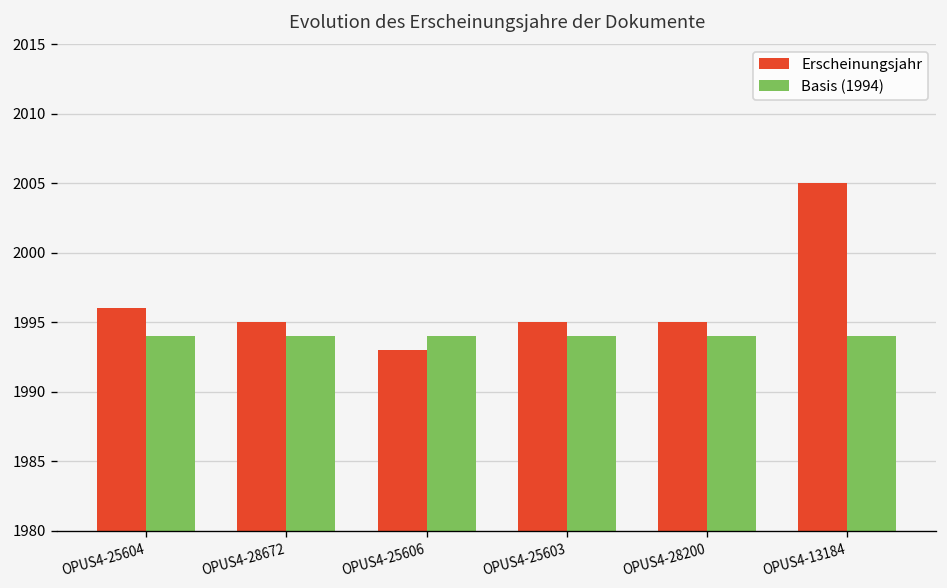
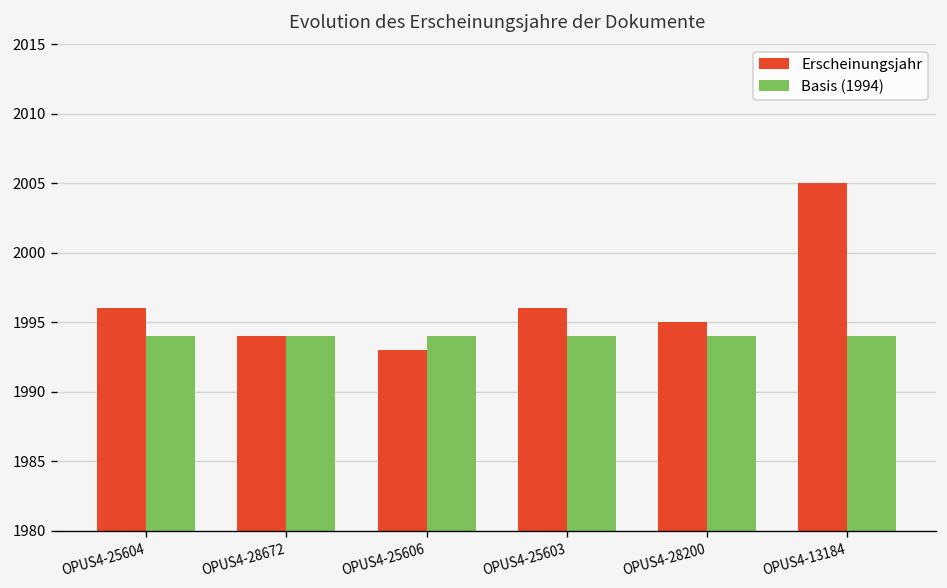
Erscheinungsjahr, OPUS4-28672: 1995 -> 1994
Erscheinungsjahr, OPUS4-25603: 1995 -> 1996
